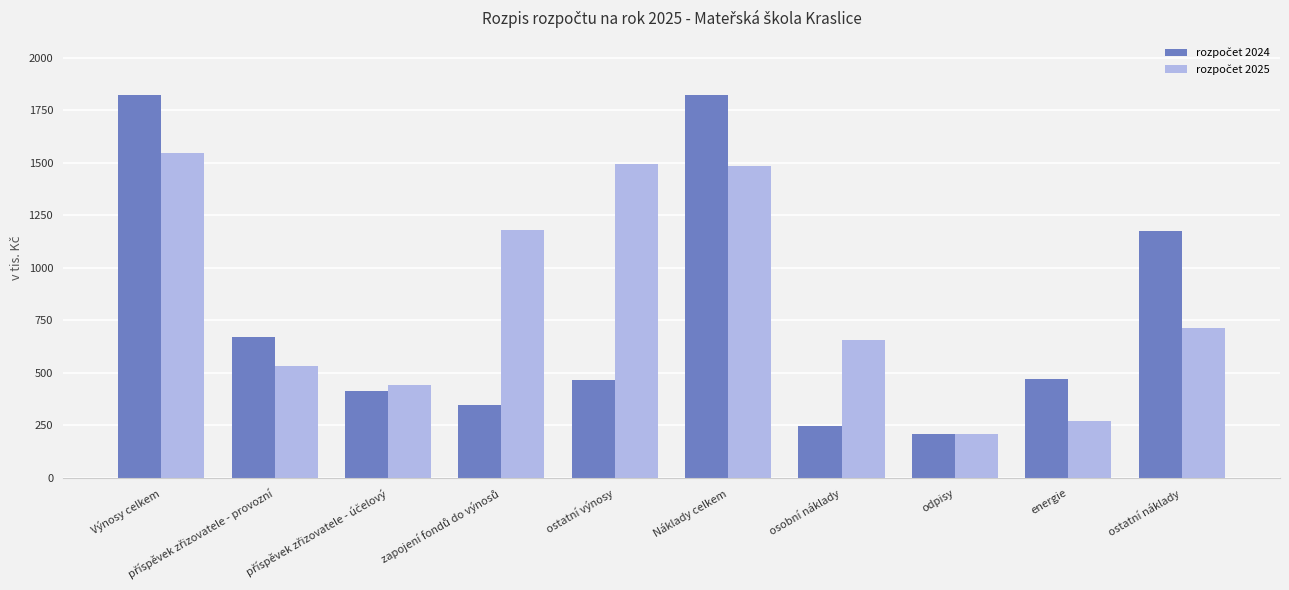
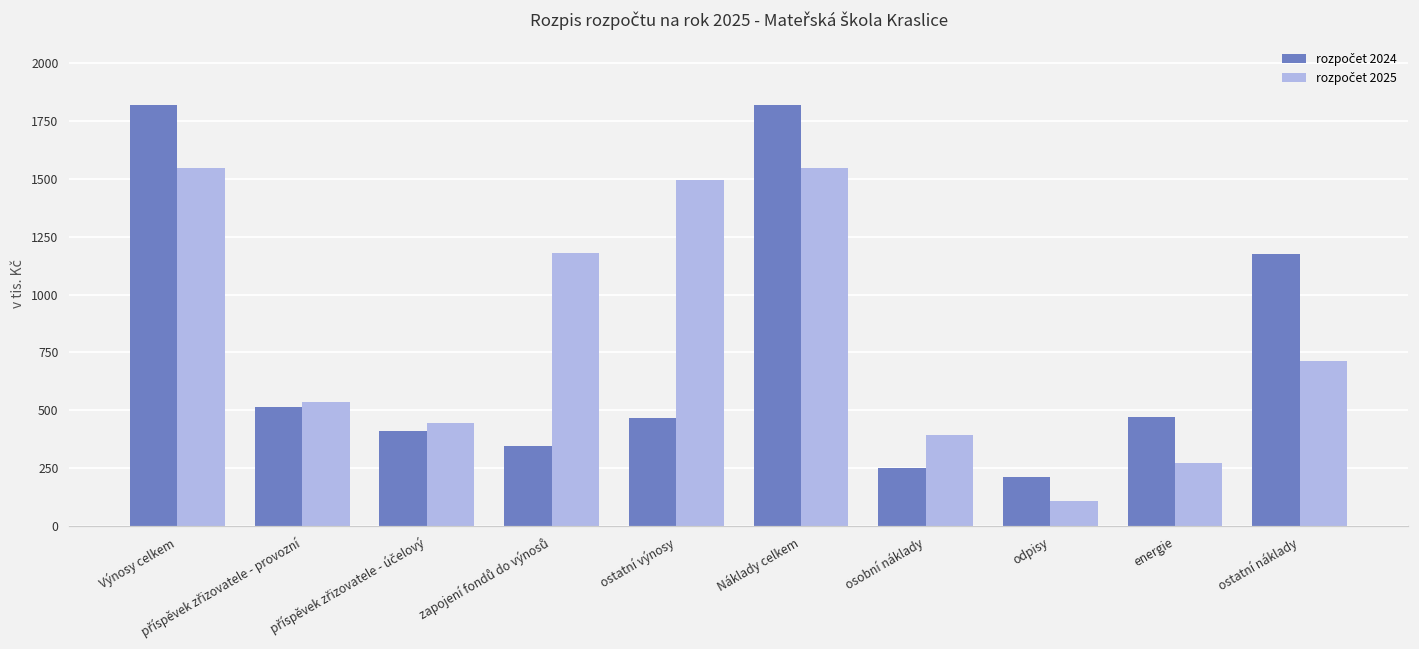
rozpočet 2024, příspěvek zřizovatele - provozní: 670 -> 510
rozpočet 2025, Náklady celkem: 1490 -> 1550
rozpočet 2025, osobní náklady: 660 -> 390
rozpočet 2025, odpisy: 210 -> 110
